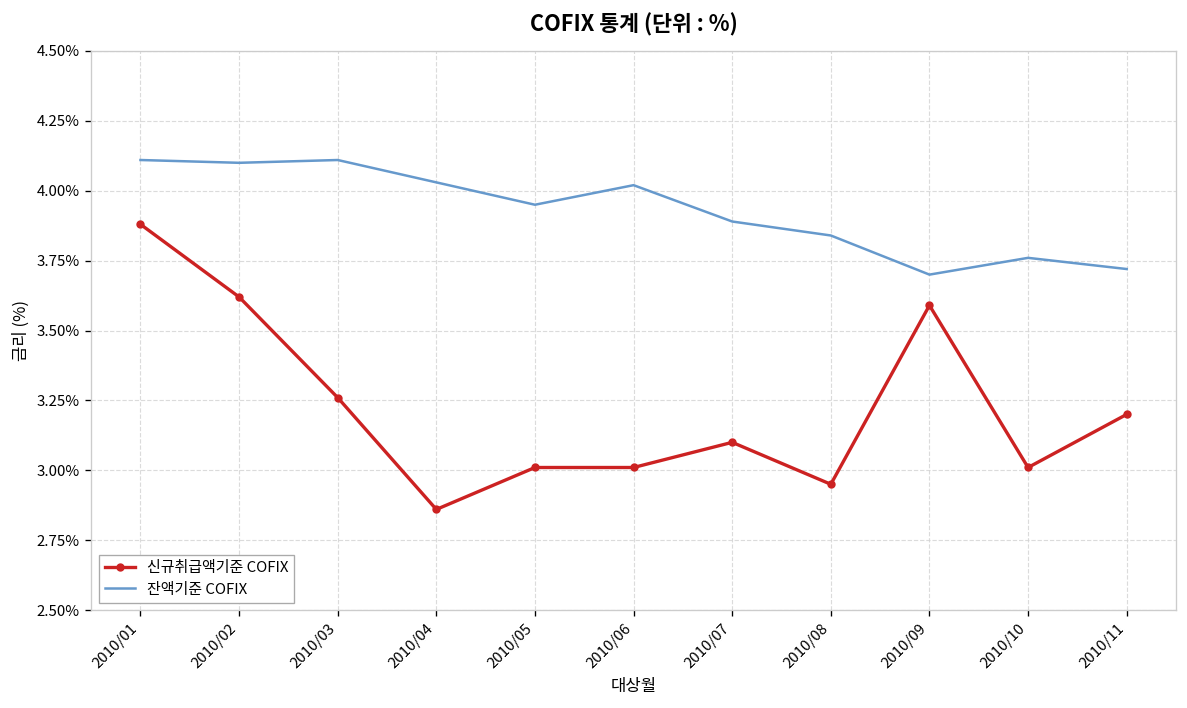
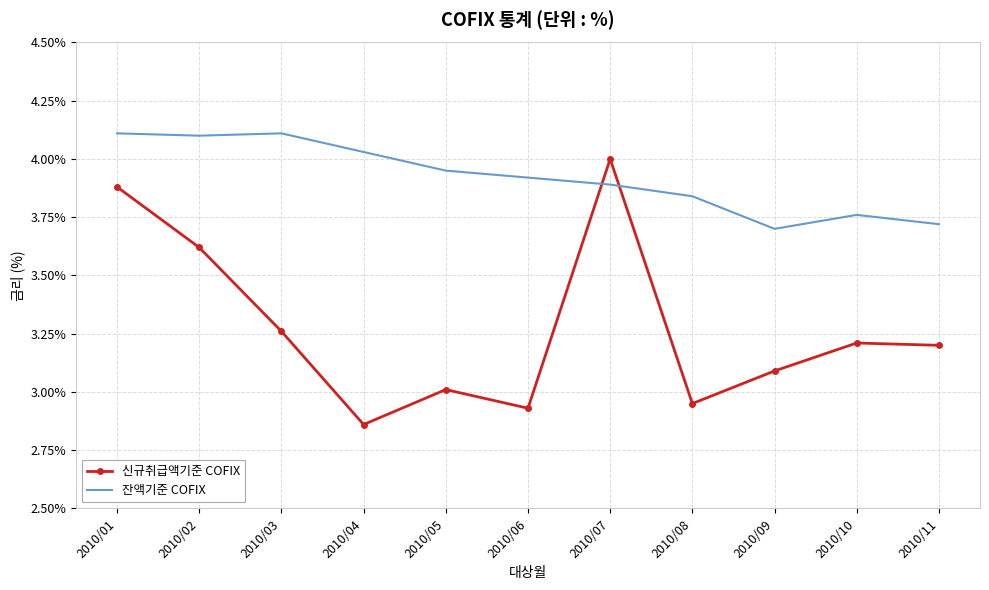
신규취급액기준 COFIX, 2010/06: 3.01% -> 2.93%
잔액기준 COFIX, 2010/06: 4.02% -> 3.92%
신규취급액기준 COFIX, 2010/07: 3.1% -> 4.0%
신규취급액기준 COFIX, 2010/09: 3.59% -> 3.09%
신규취급액기준 COFIX, 2010/10: 3.01% -> 3.21%
